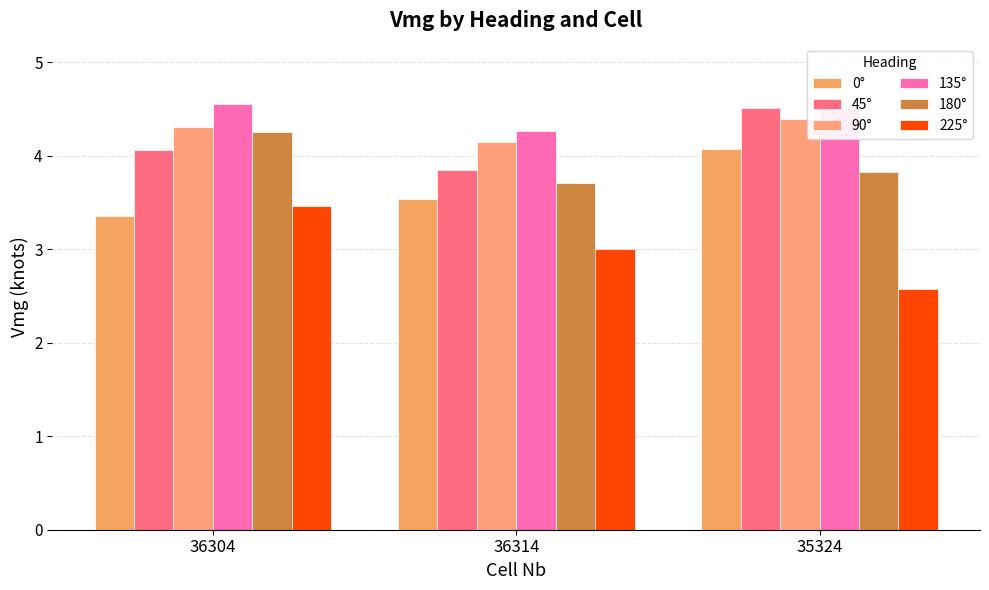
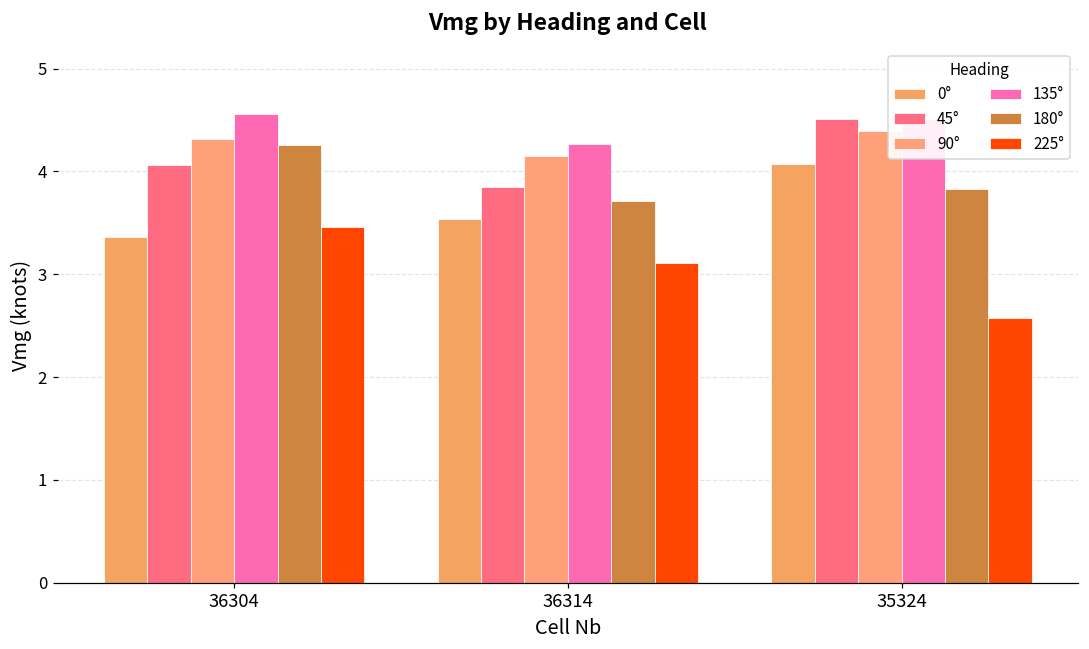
225°, 36314: 3.0 -> 3.1
